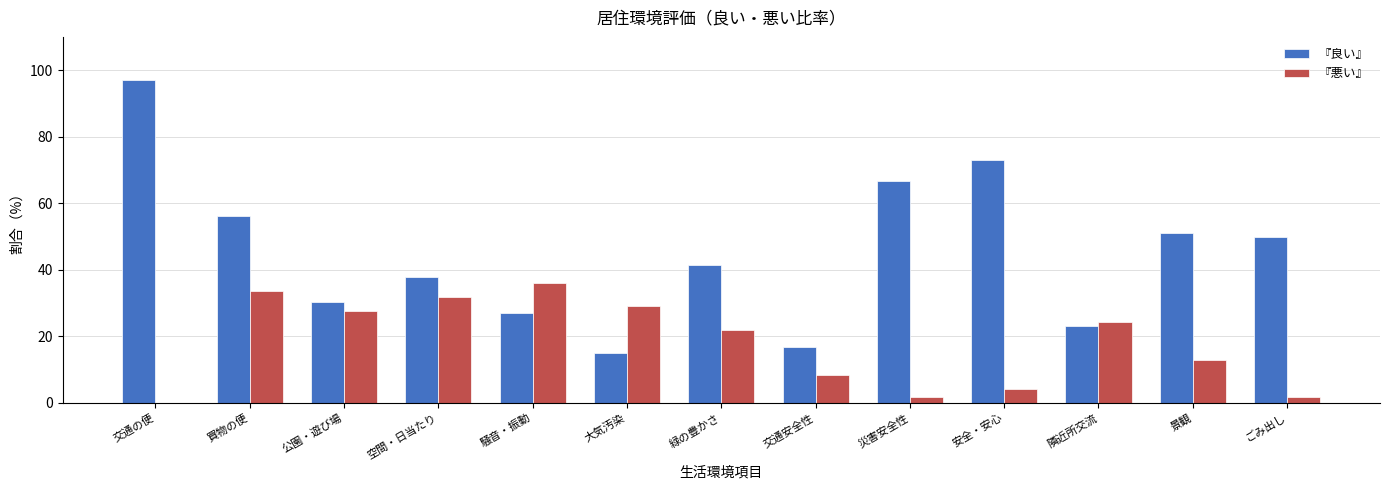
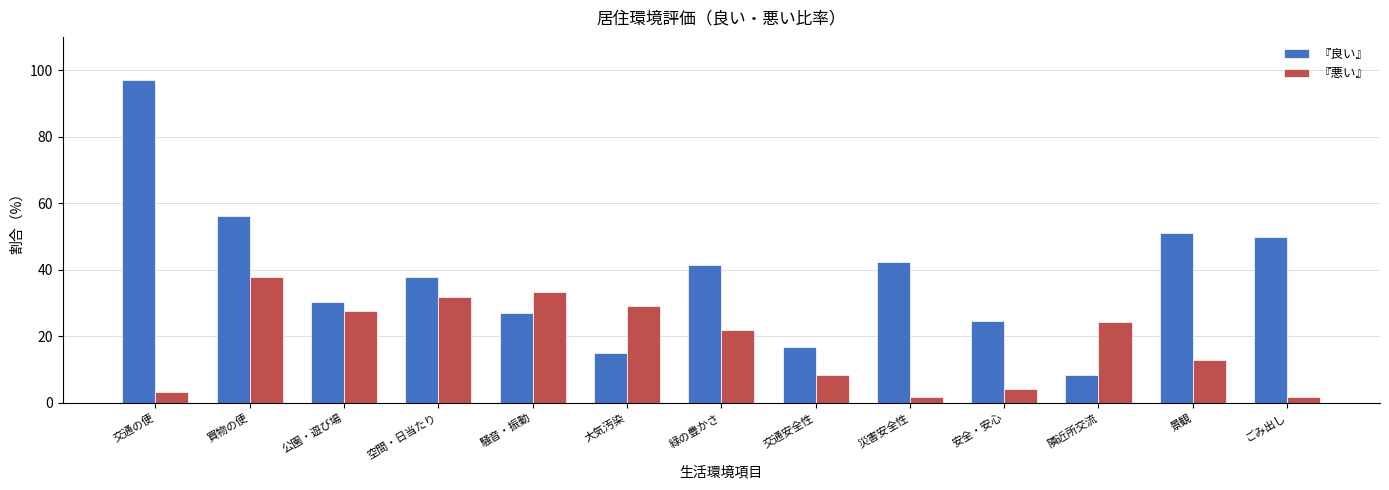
『悪い』, 交通の便: 0 -> 3
『悪い』, 買物の便: 34 -> 38
『悪い』, 騒音・振動: 36 -> 33
『良い』, 災害安全性: 67 -> 42
『良い』, 安全・安心: 73 -> 25
『良い』, 隣近所交流: 23 -> 8
